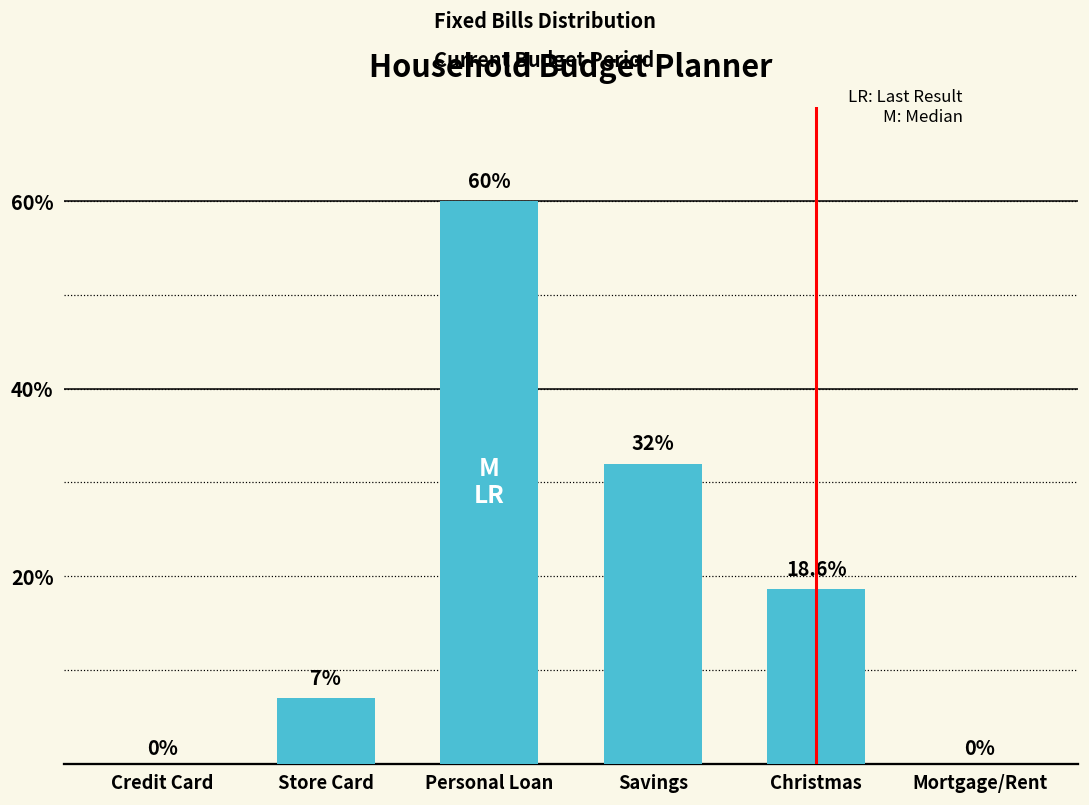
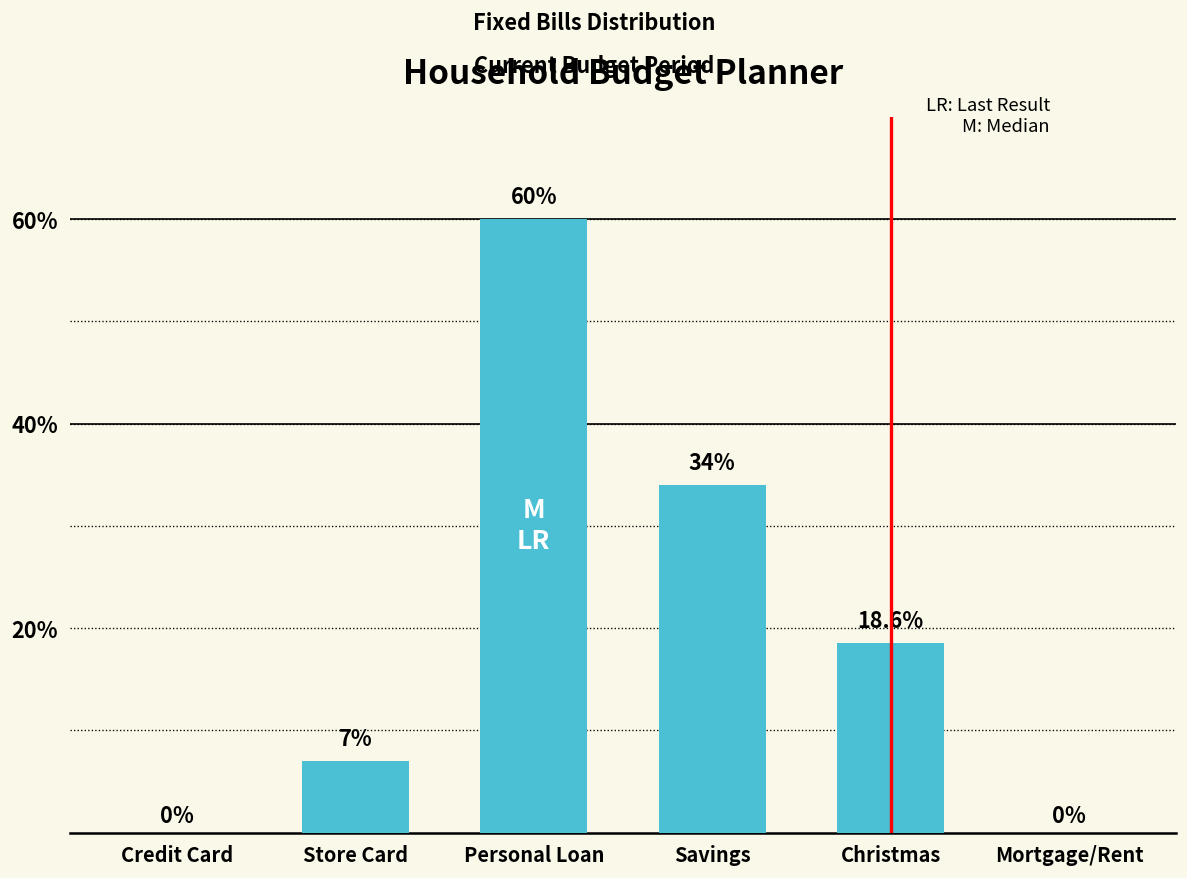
Savings: 32% -> 34%
